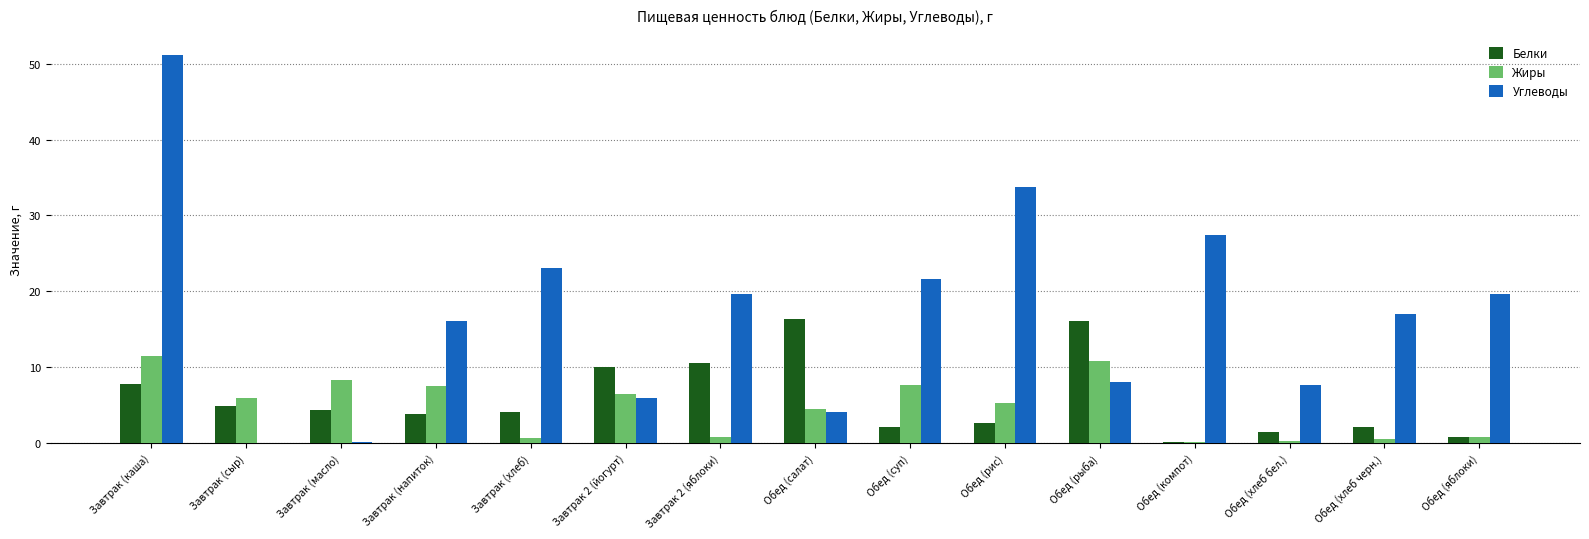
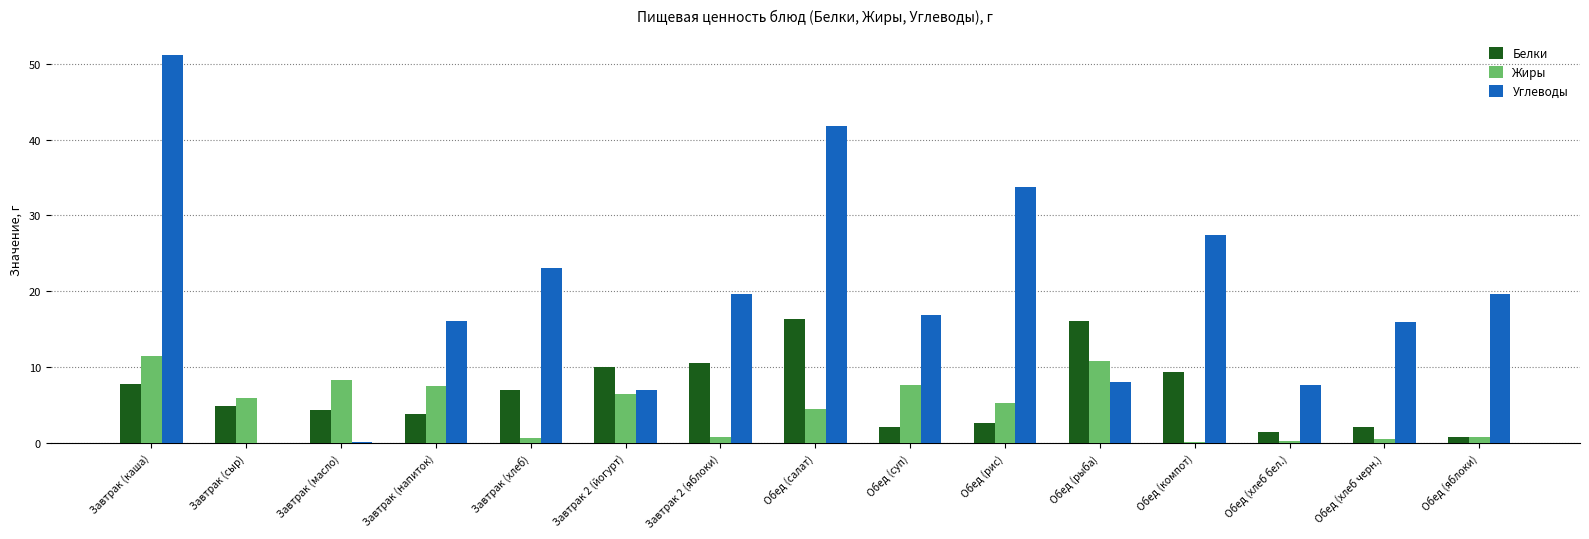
Белки, Завтрак (хлеб): 4 -> 7
Углеводы, Завтрак 2 (йогурт): 6 -> 7
Углеводы, Обед (салат): 4 -> 42
Углеводы, Обед (суп): 22 -> 17
Белки, Обед (компот): 0 -> 9
Углеводы, Обед (хлеб черн.): 17 -> 16
